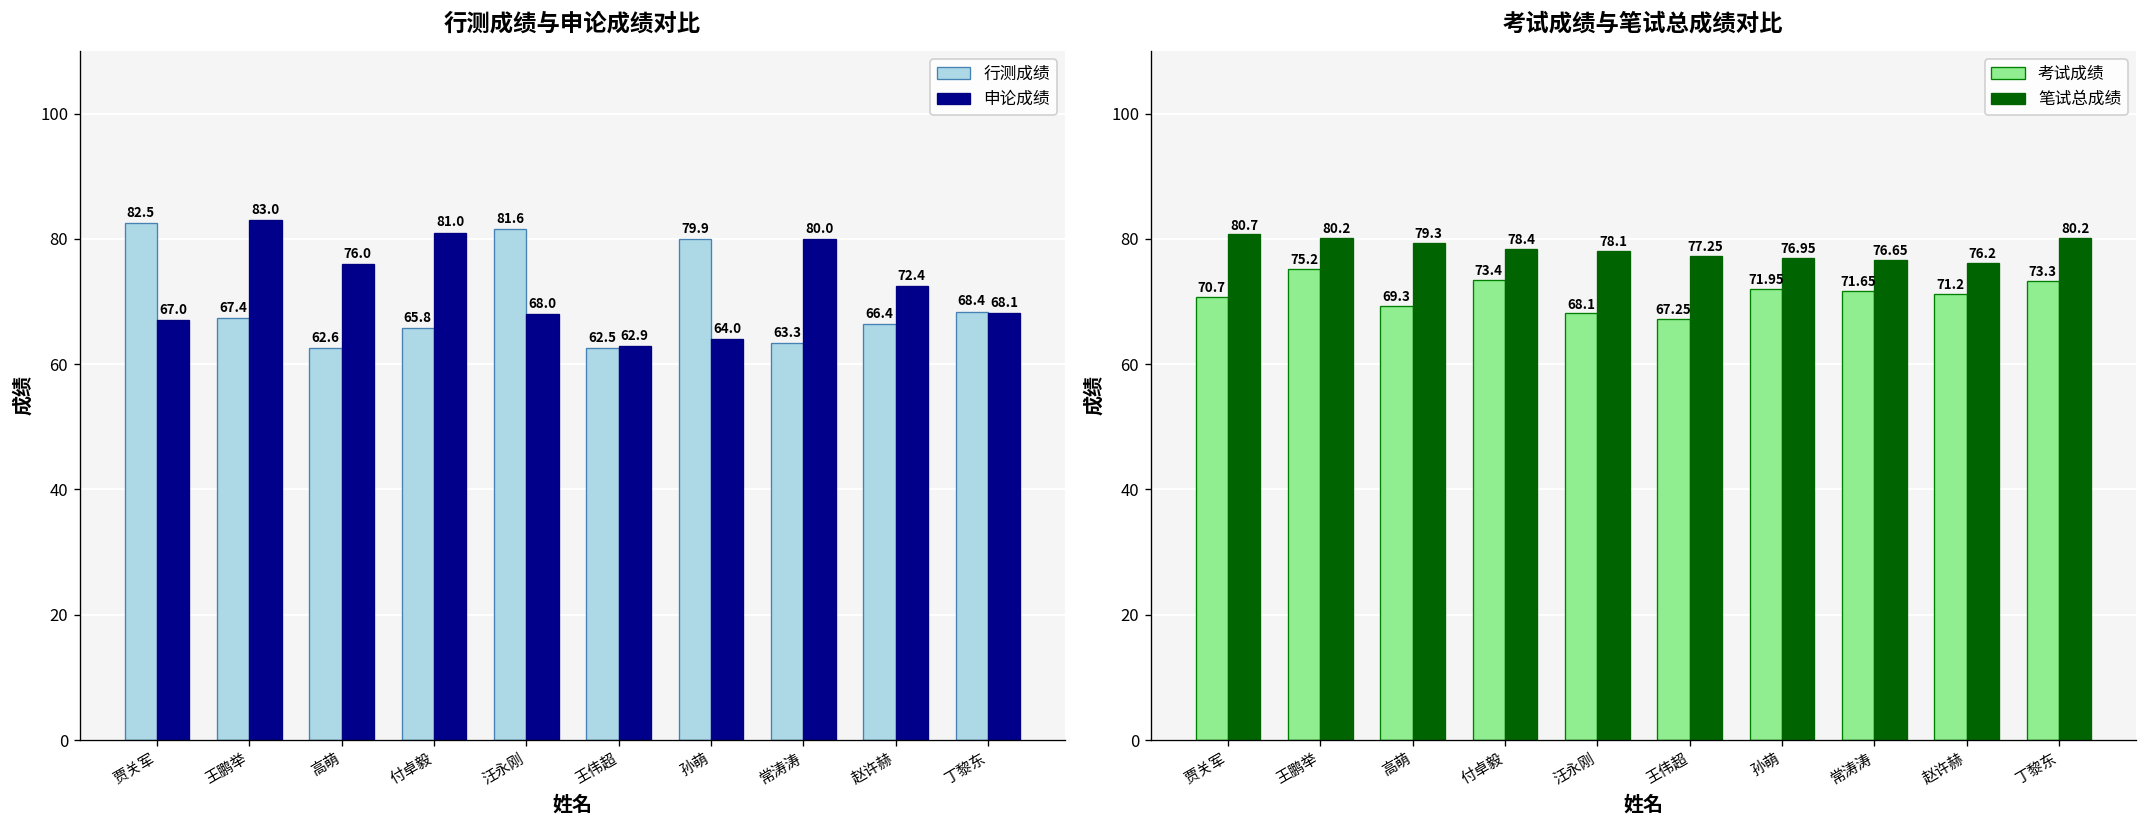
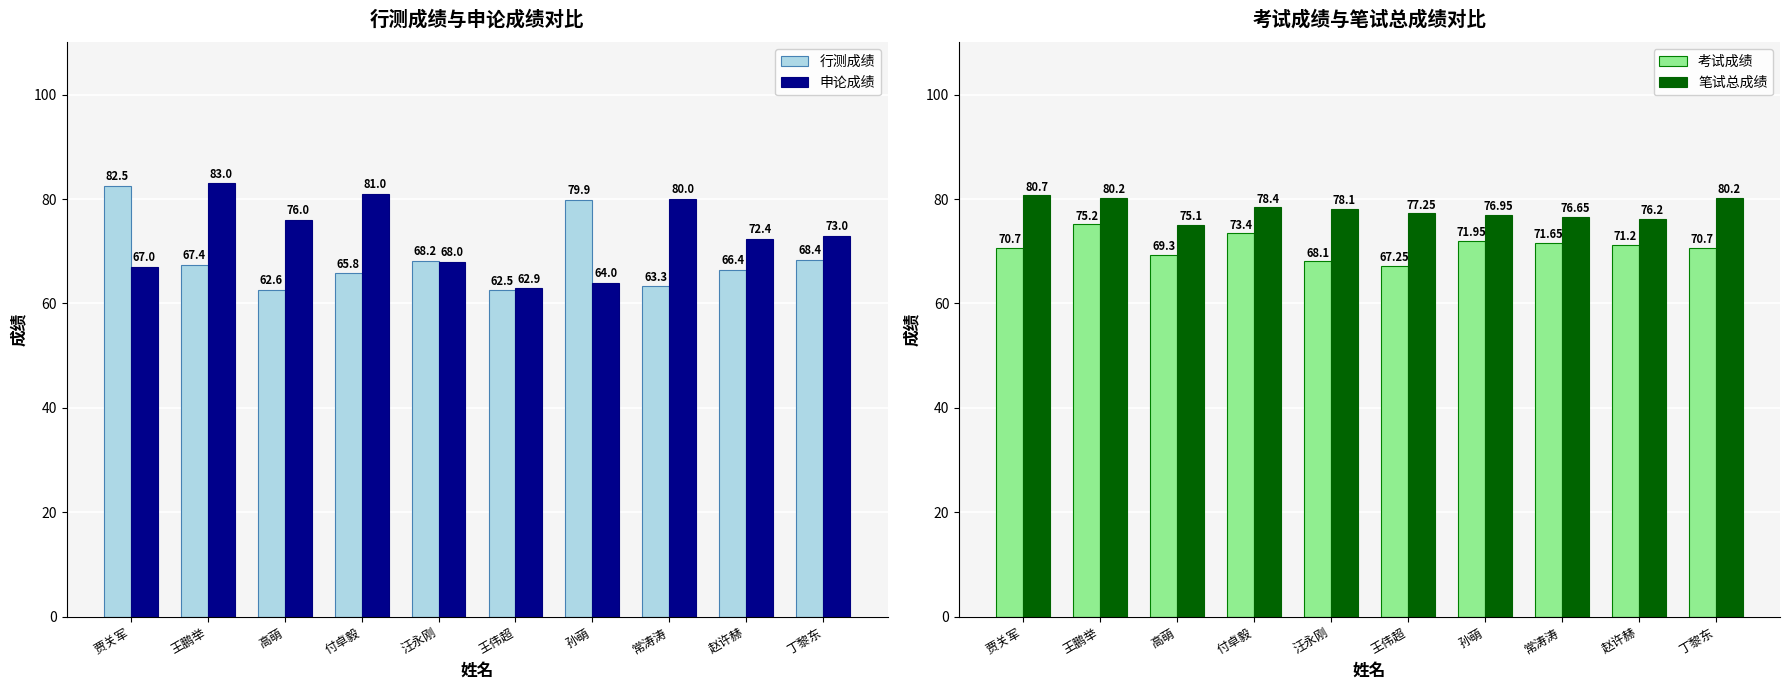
行测成绩与申论成绩对比, 行测成绩, 汪永刚: 81.6 -> 68.2
行测成绩与申论成绩对比, 申论成绩, 丁黎东: 68.1 -> 73.0
考试成绩与笔试总成绩对比, 笔试总成绩, 高萌: 79.3 -> 75.1
考试成绩与笔试总成绩对比, 考试成绩, 丁黎东: 73.3 -> 70.7
